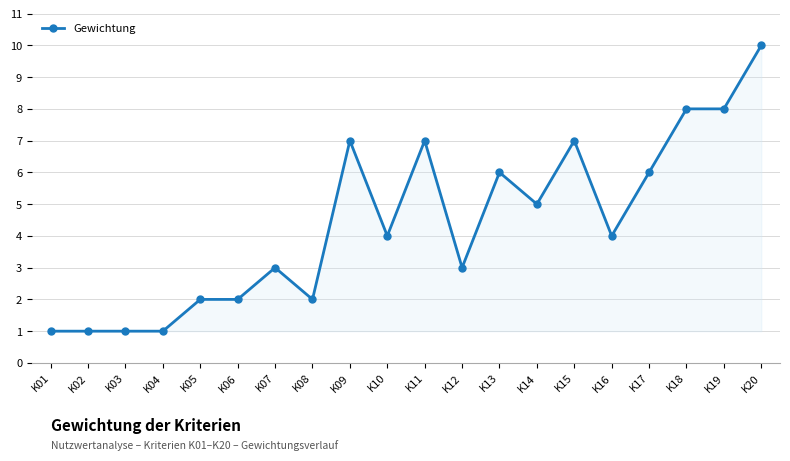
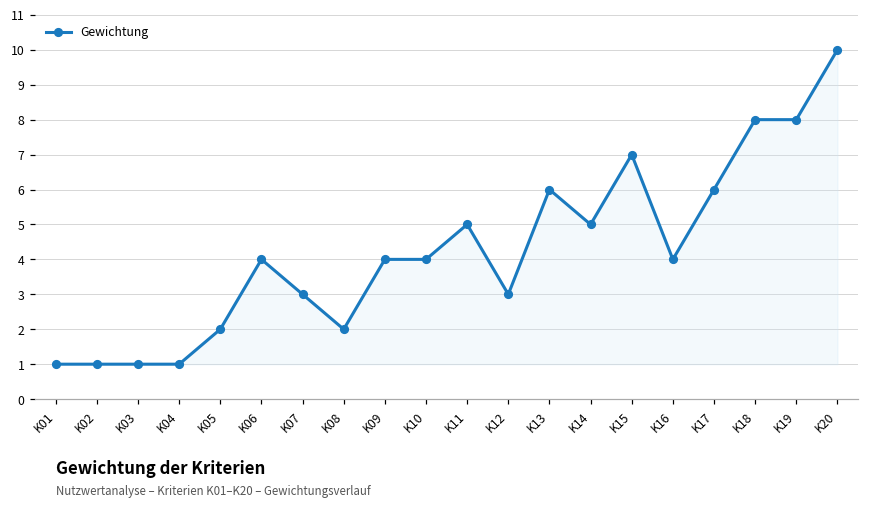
K06: 2 -> 4
K09: 7 -> 4
K11: 7 -> 5
